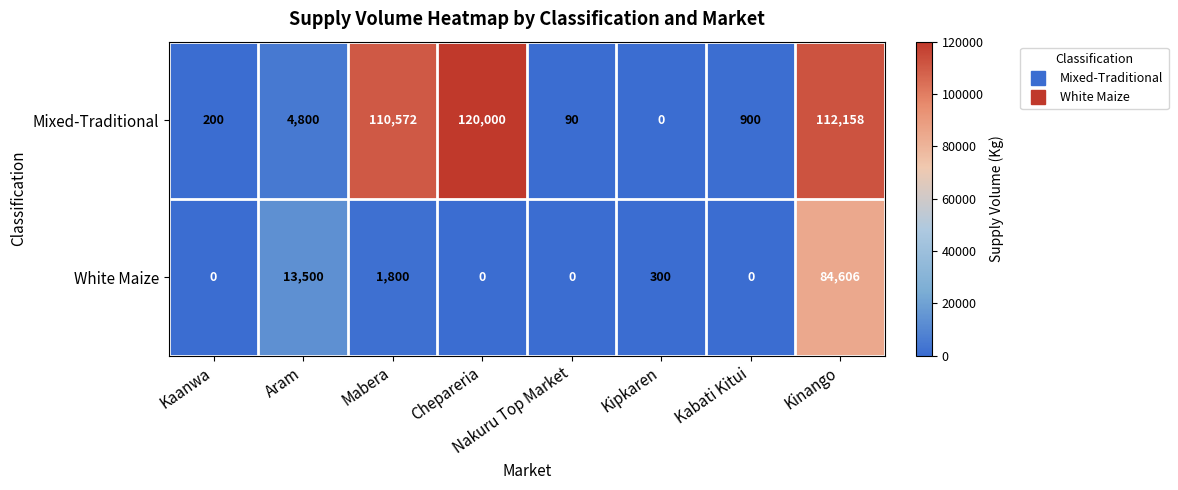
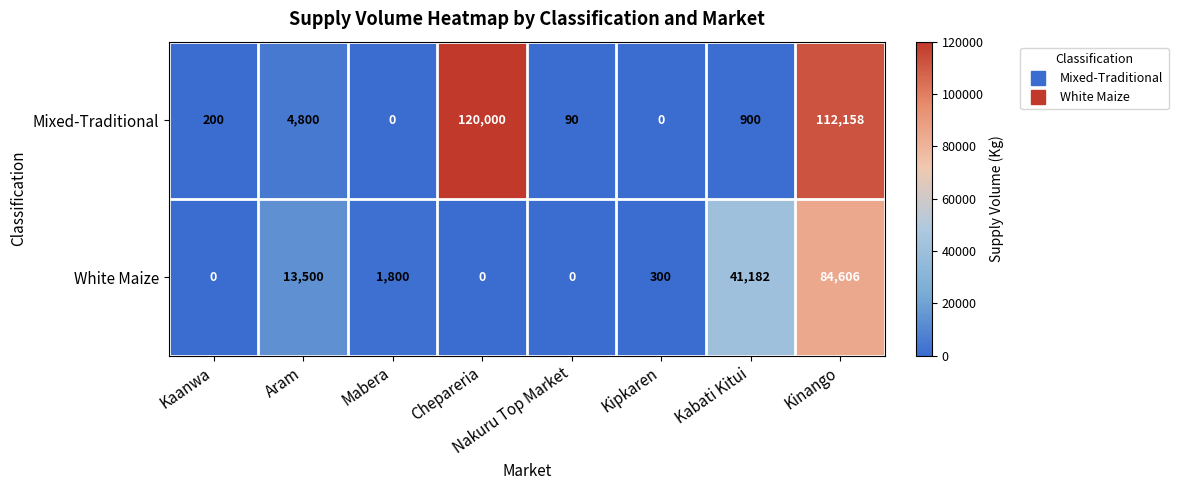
Mixed-Traditional, Mabera: 110,572 -> 0
White Maize, Kabati Kitui: 0 -> 41,182
